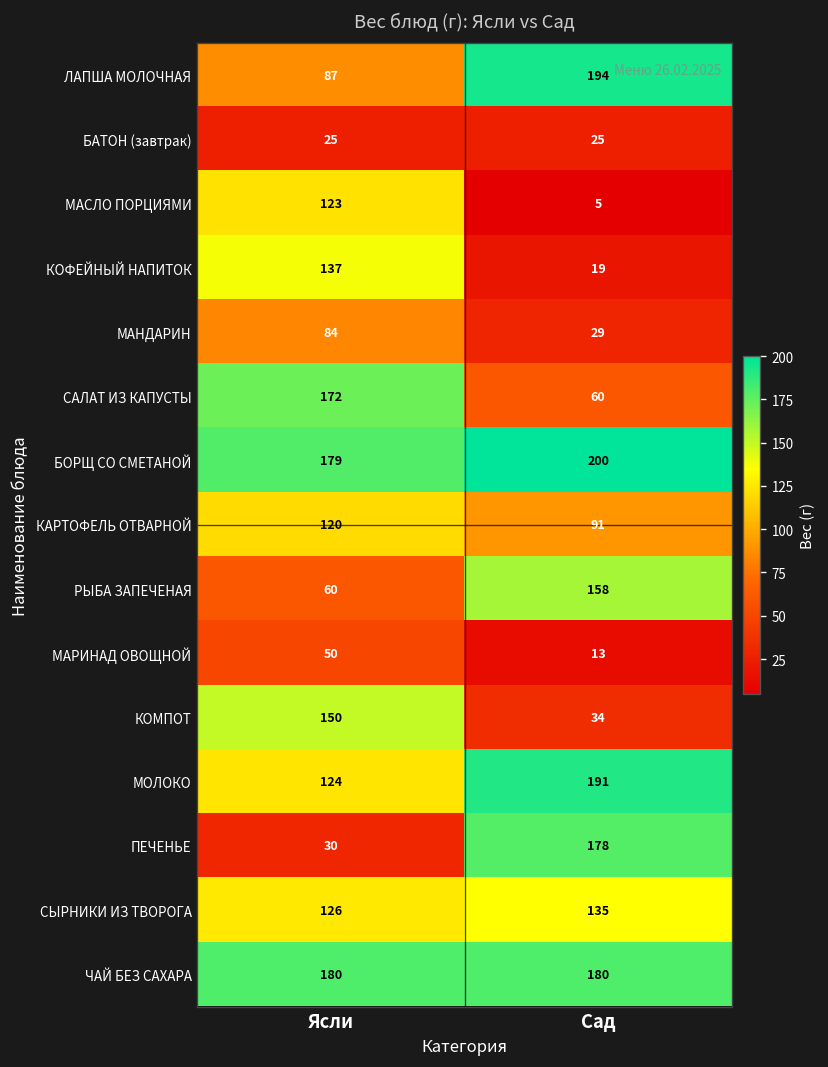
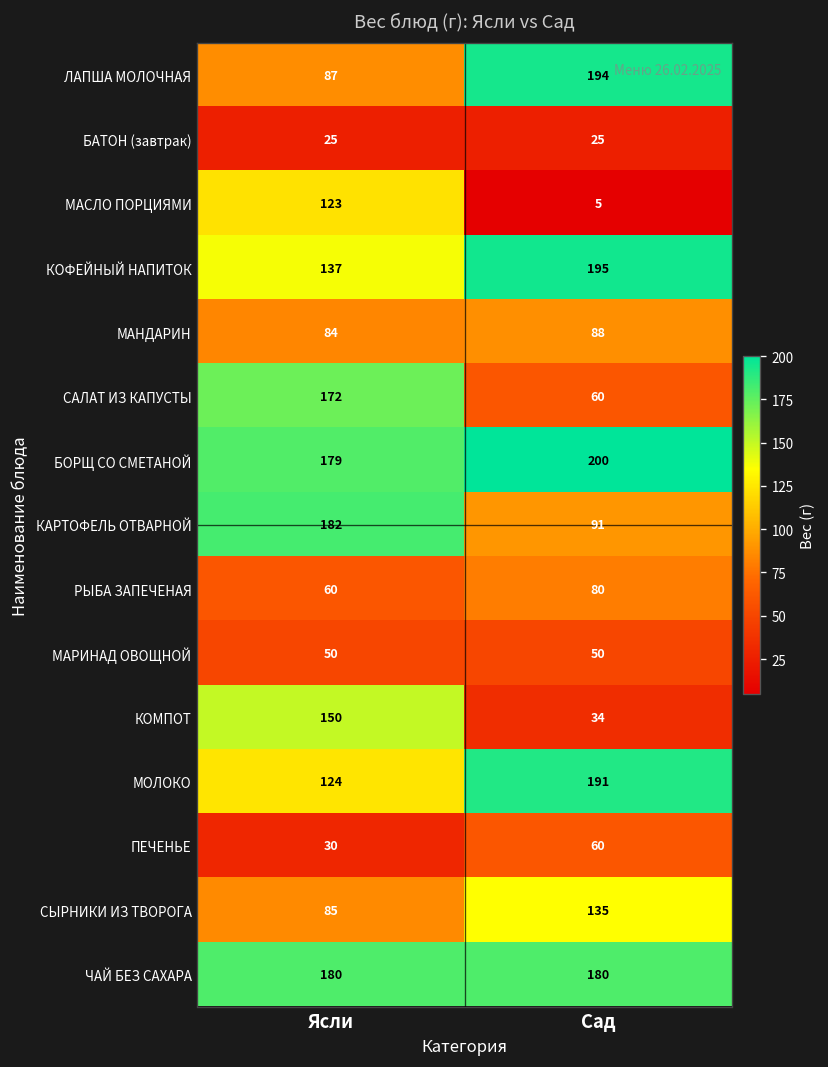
КОФЕЙНЫЙ НАПИТОК, Сад: 19 -> 195
МАНДАРИН, Сад: 29 -> 88
КАРТОФЕЛЬ ОТВАРНОЙ, Ясли: 120 -> 182
РЫБА ЗАПЕЧЕНАЯ, Сад: 158 -> 80
МАРИНАД ОВОЩНОЙ, Сад: 13 -> 50
ПЕЧЕНЬЕ, Сад: 178 -> 60
СЫРНИКИ ИЗ ТВОРОГА, Ясли: 126 -> 85
